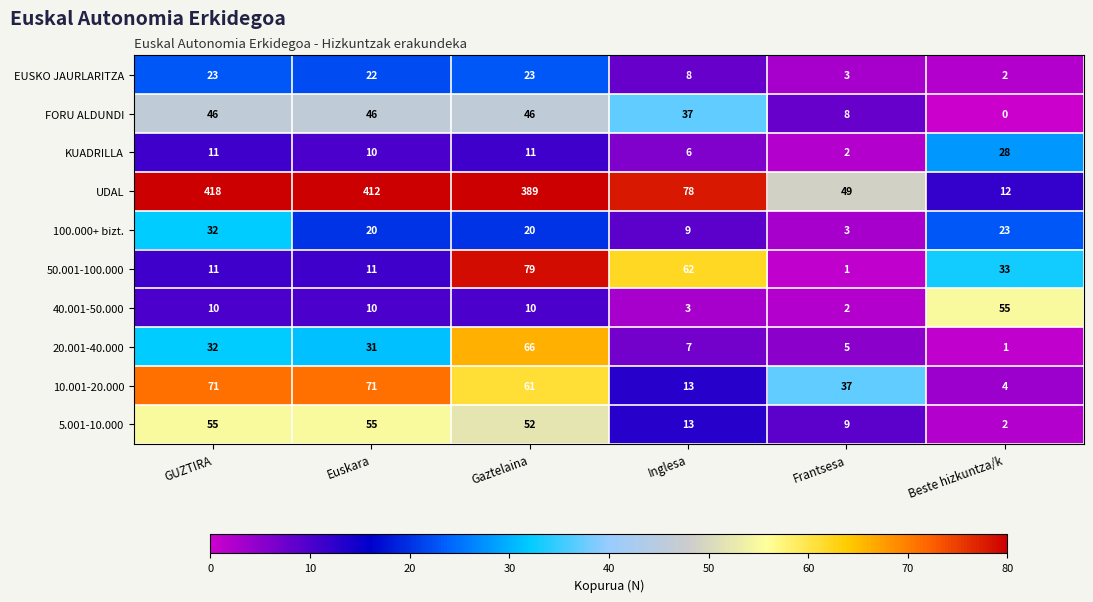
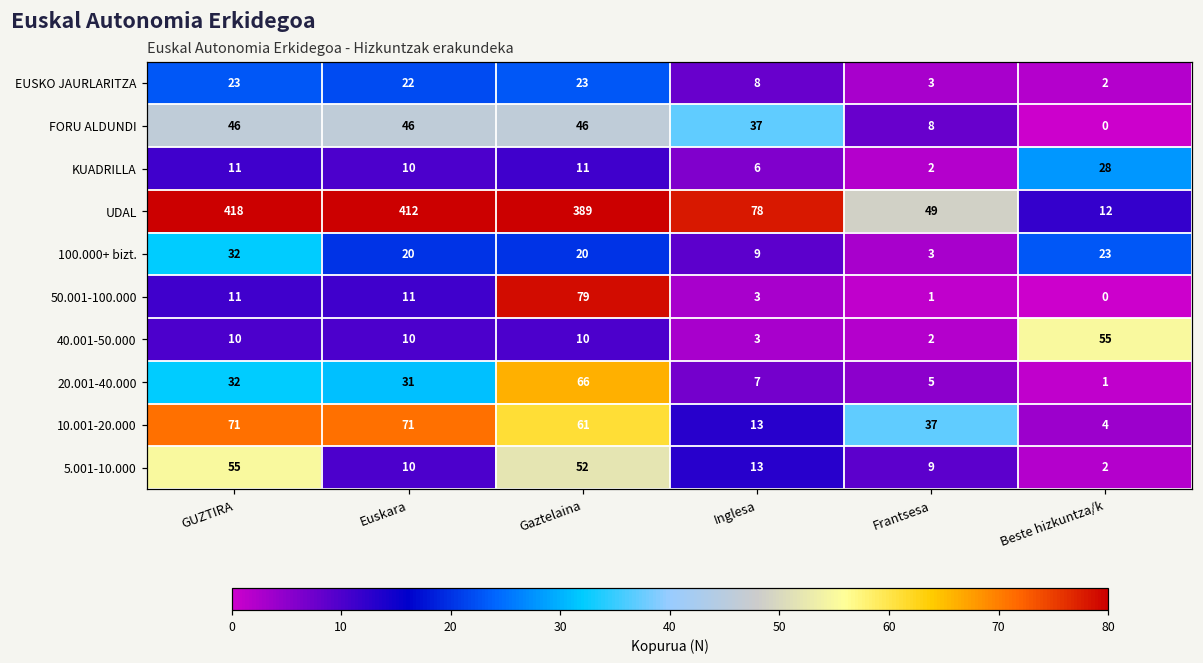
50.001-100.000, Inglesa: 62 -> 3
50.001-100.000, Beste hizkuntza/k: 33 -> 0
5.001-10.000, Euskara: 55 -> 10
